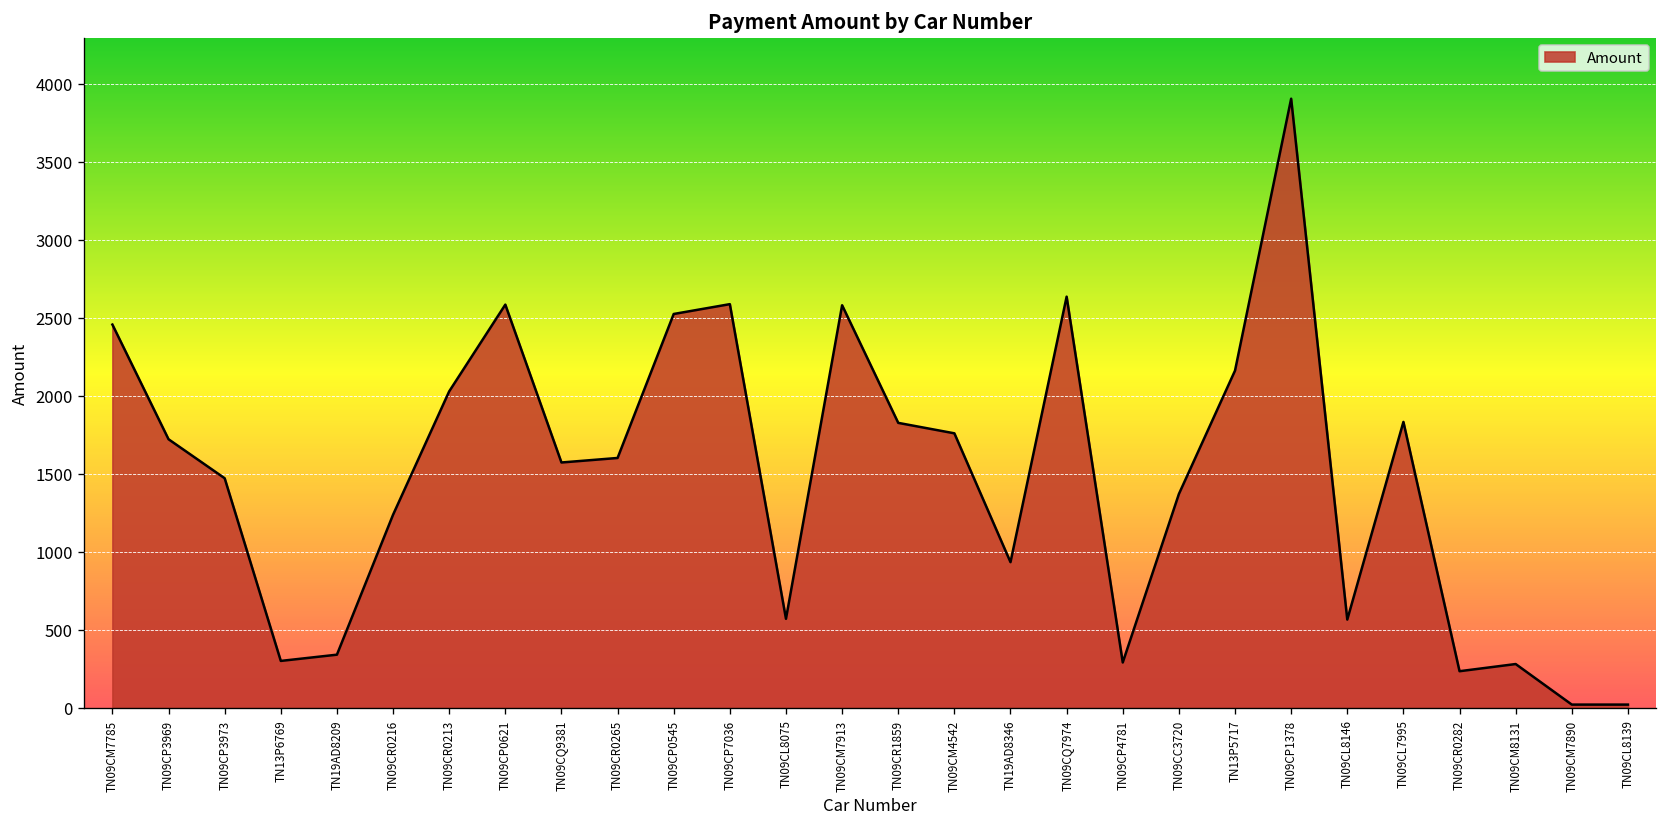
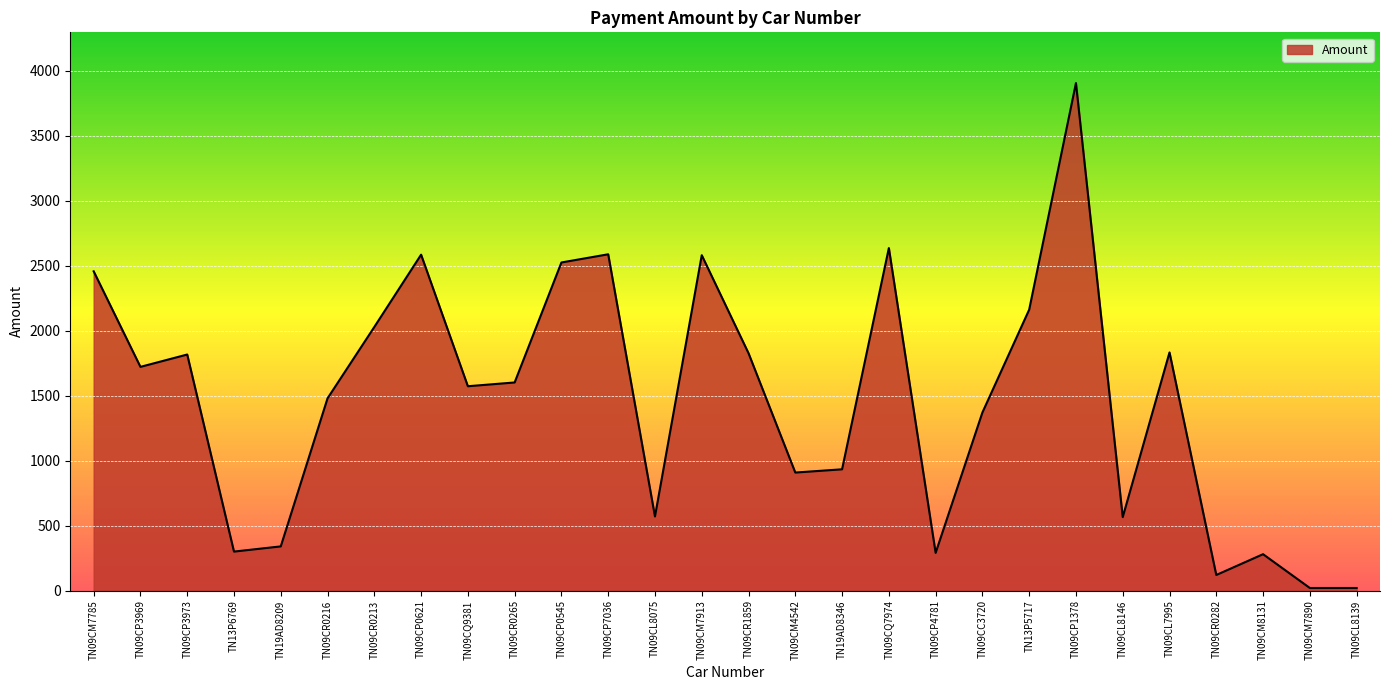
TN09CP3973: 1470 -> 1820
TN09CR0216: 1240 -> 1480
TN09CM4542: 1760 -> 910
TN09CR0282: 230 -> 120
